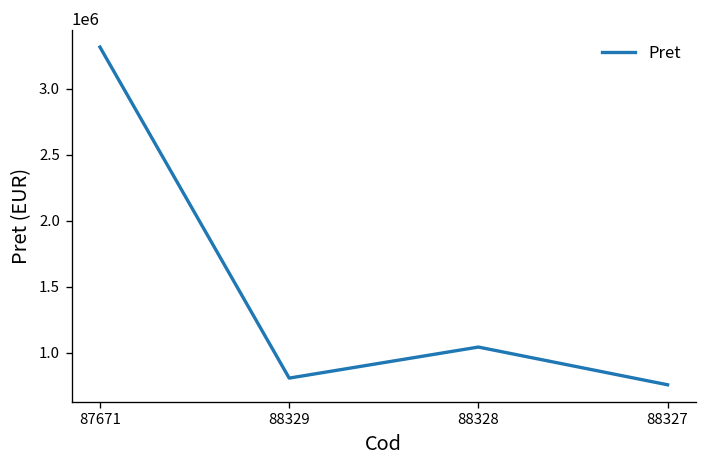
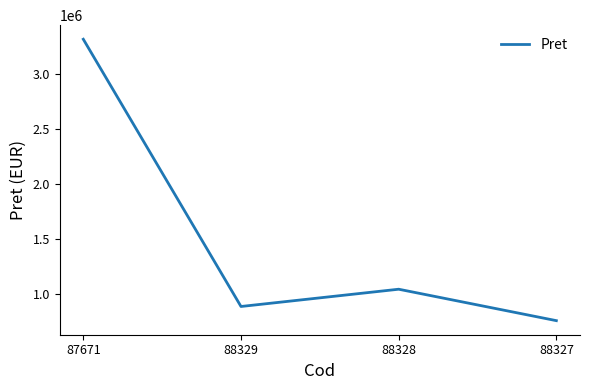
88329: 810000 -> 890000
